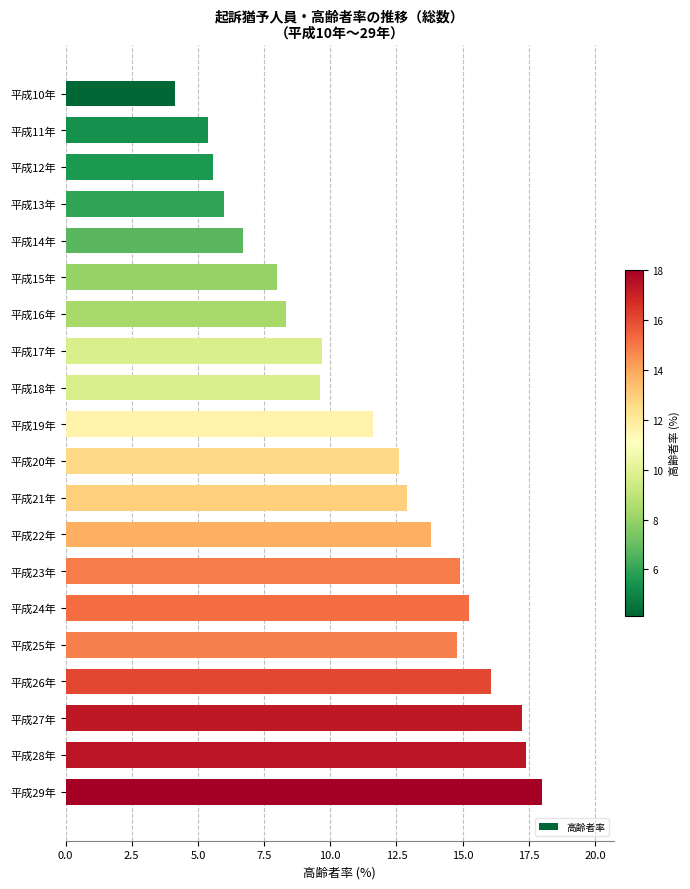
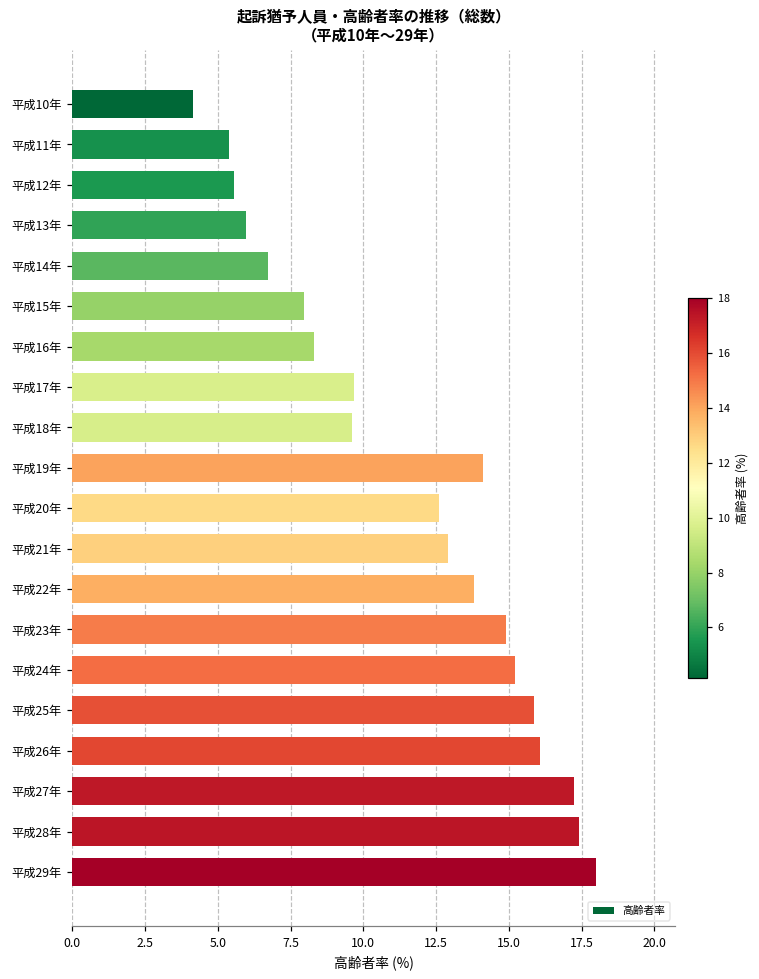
平成19年: 11.6 -> 14.1
平成25年: 14.8 -> 15.9
